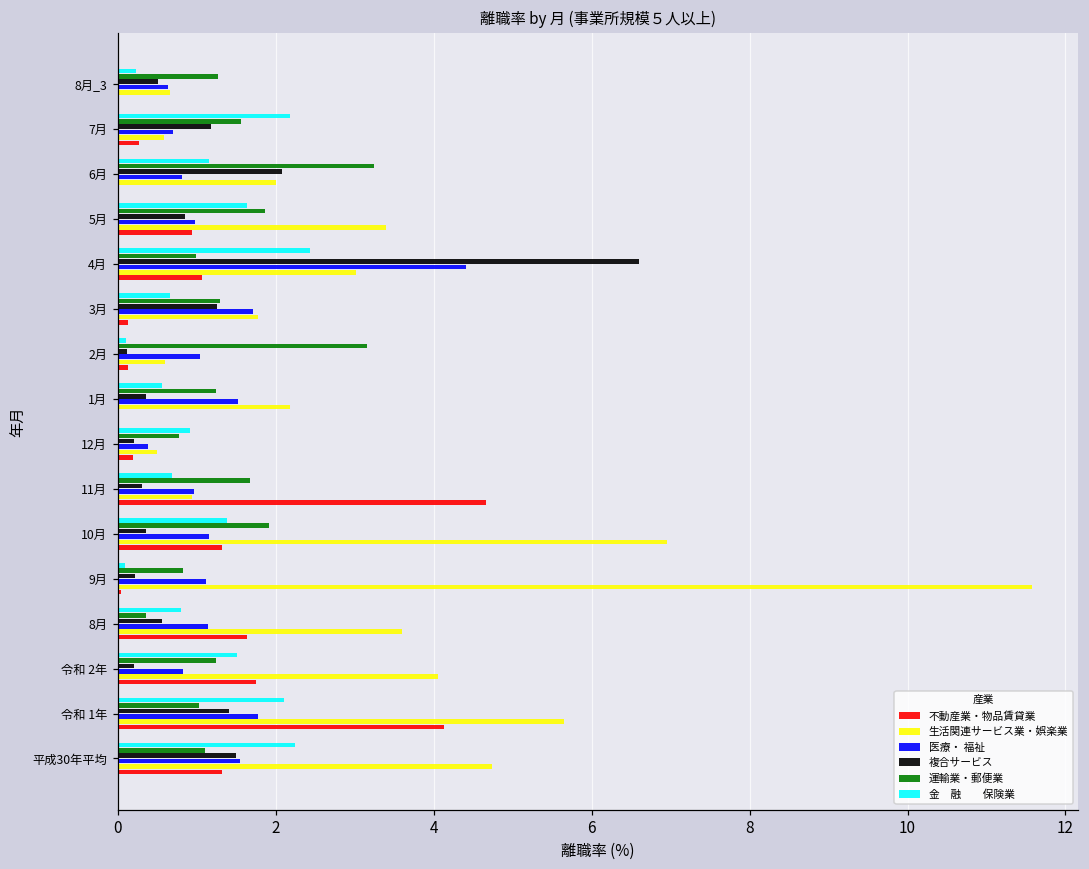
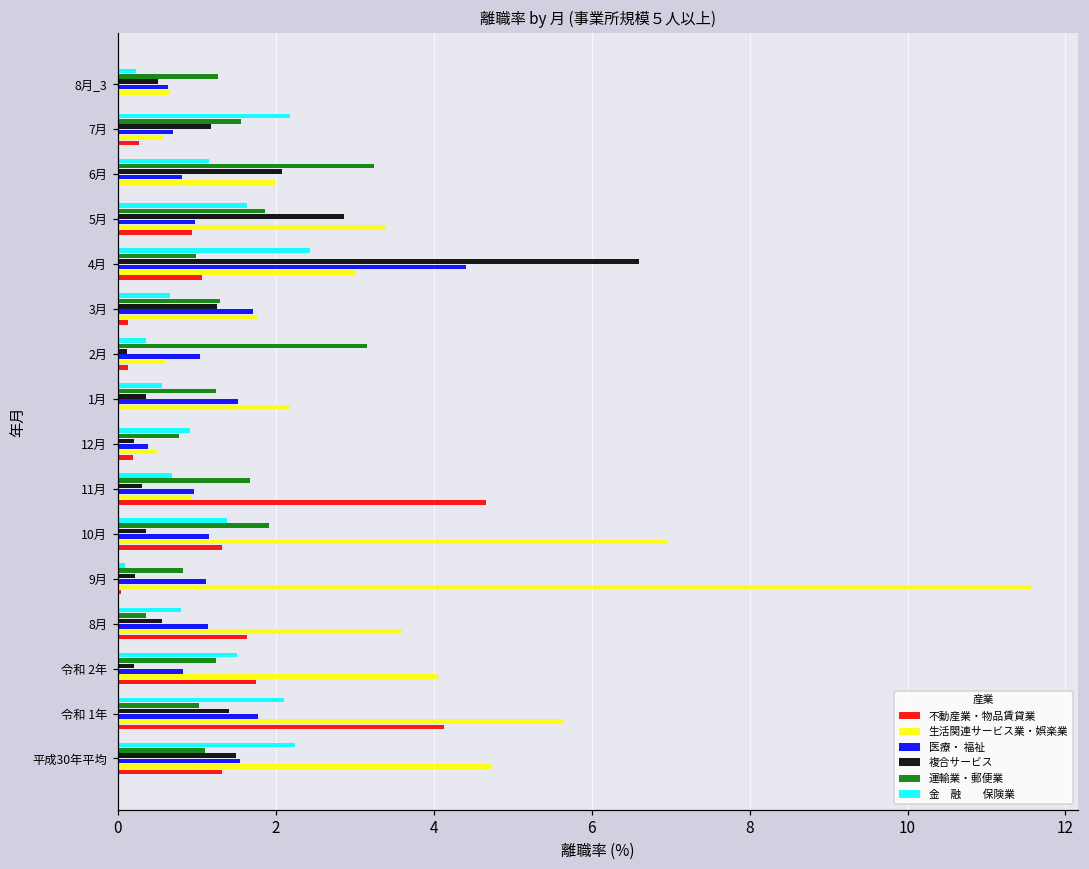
複合サービス, 5月: 0.9 -> 2.9
金 融 保険業, 2月: 0.1 -> 0.4
